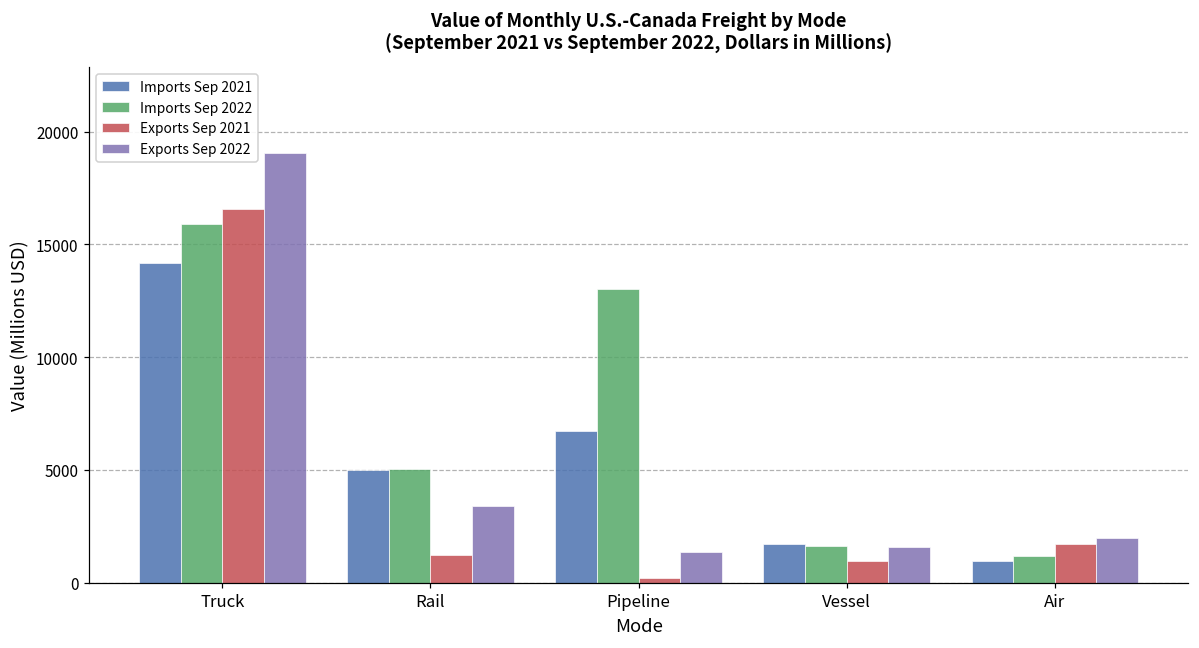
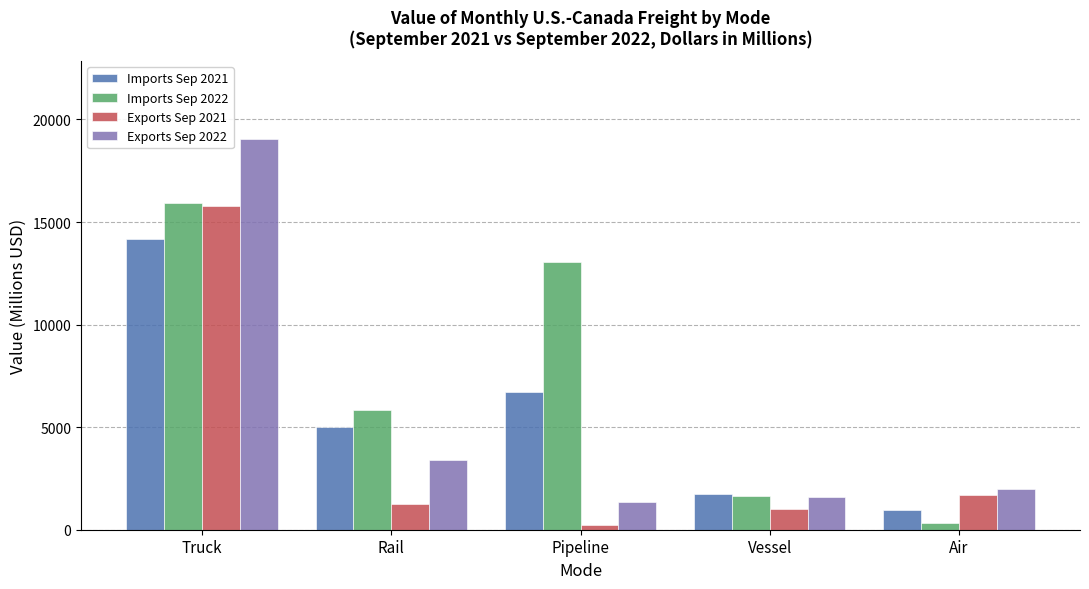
Exports Sep 2021, Truck: 16600 -> 15800
Imports Sep 2022, Rail: 5000 -> 5800
Imports Sep 2022, Air: 1200 -> 300
